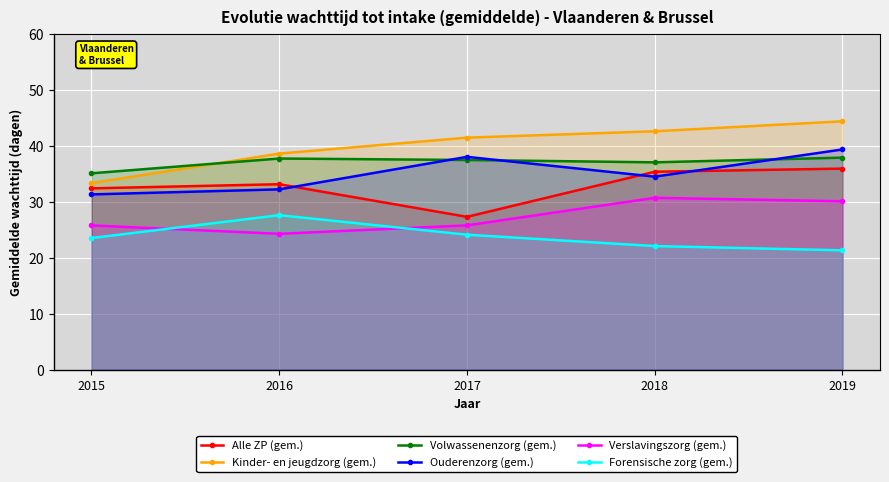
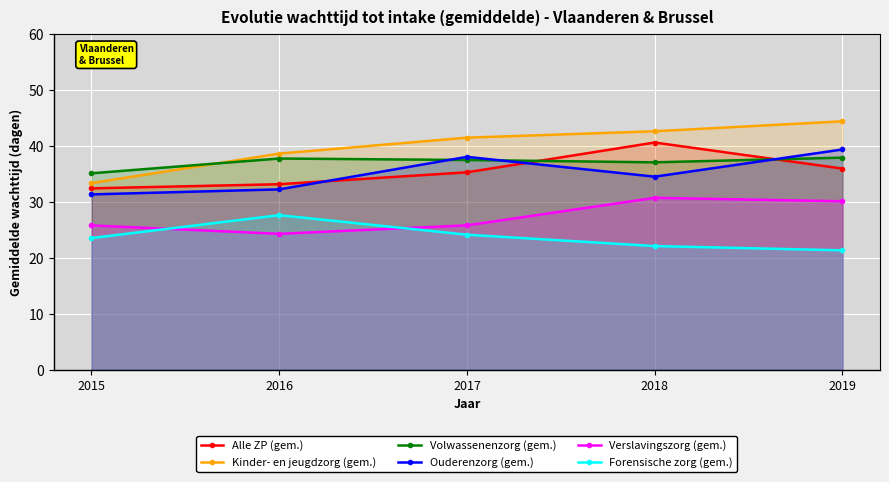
Alle ZP (gem.), 2017: 27 -> 35
Alle ZP (gem.), 2018: 35 -> 41
